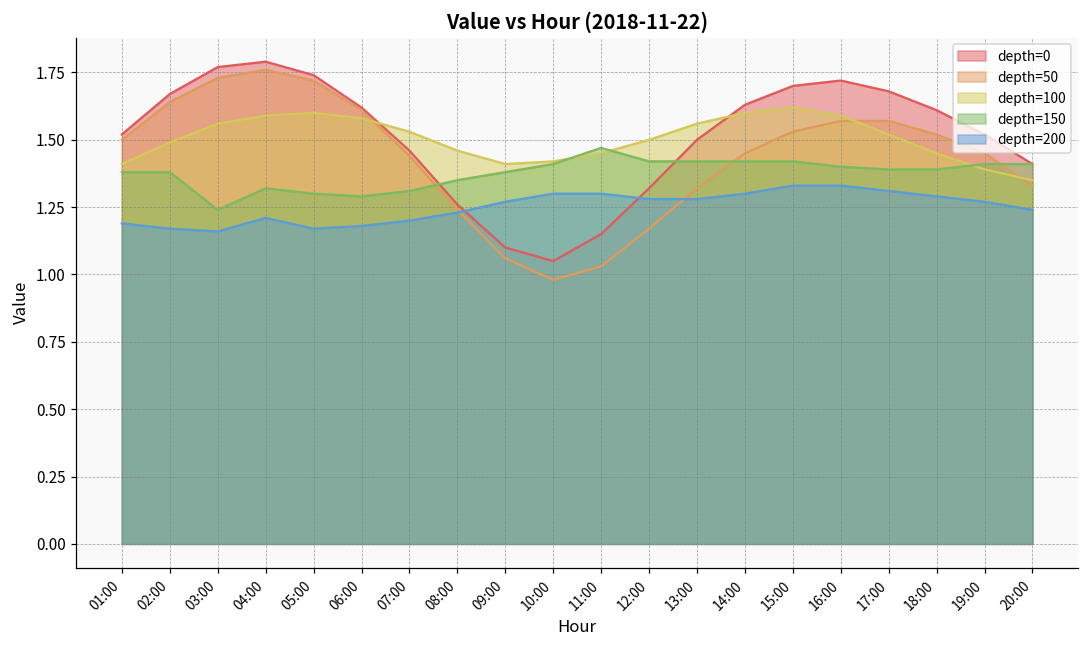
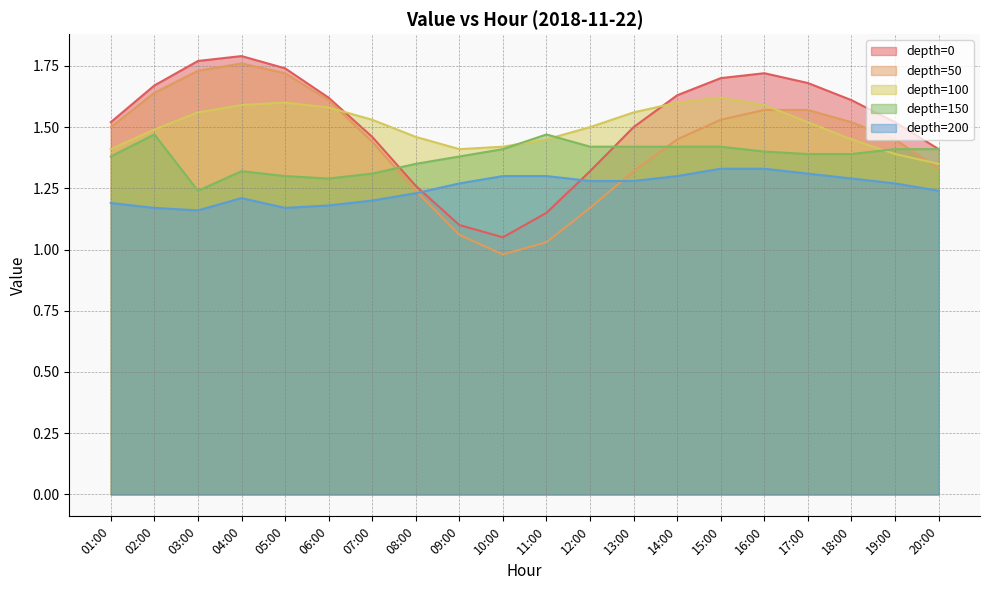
depth=150, 02:00: 1.38 -> 1.47
